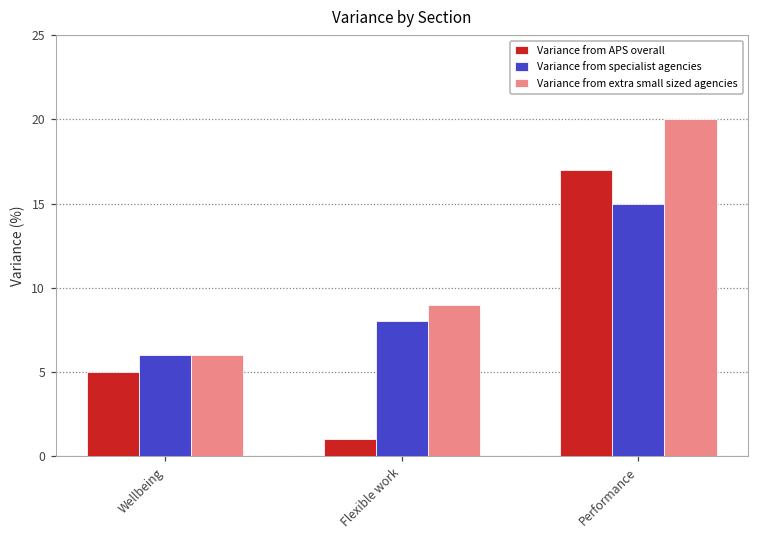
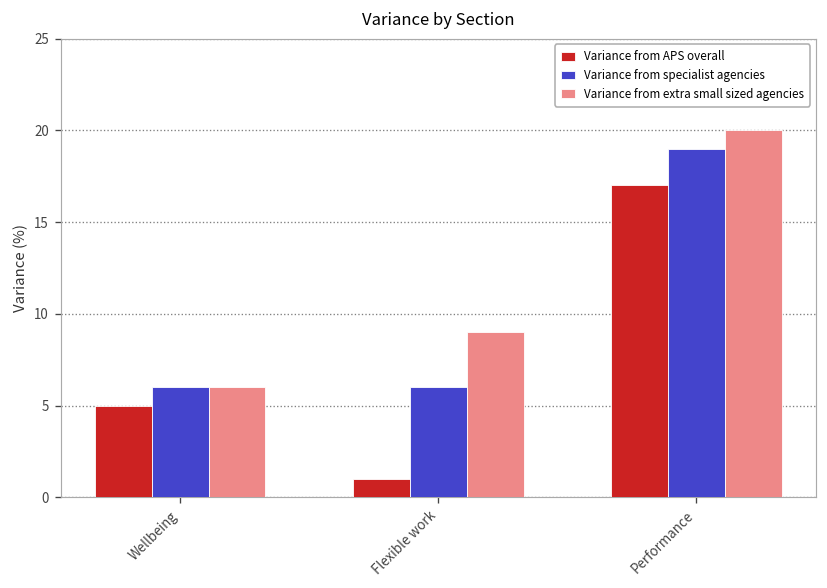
Variance from specialist agencies, Flexible work: 8 -> 6
Variance from specialist agencies, Performance: 15 -> 19
